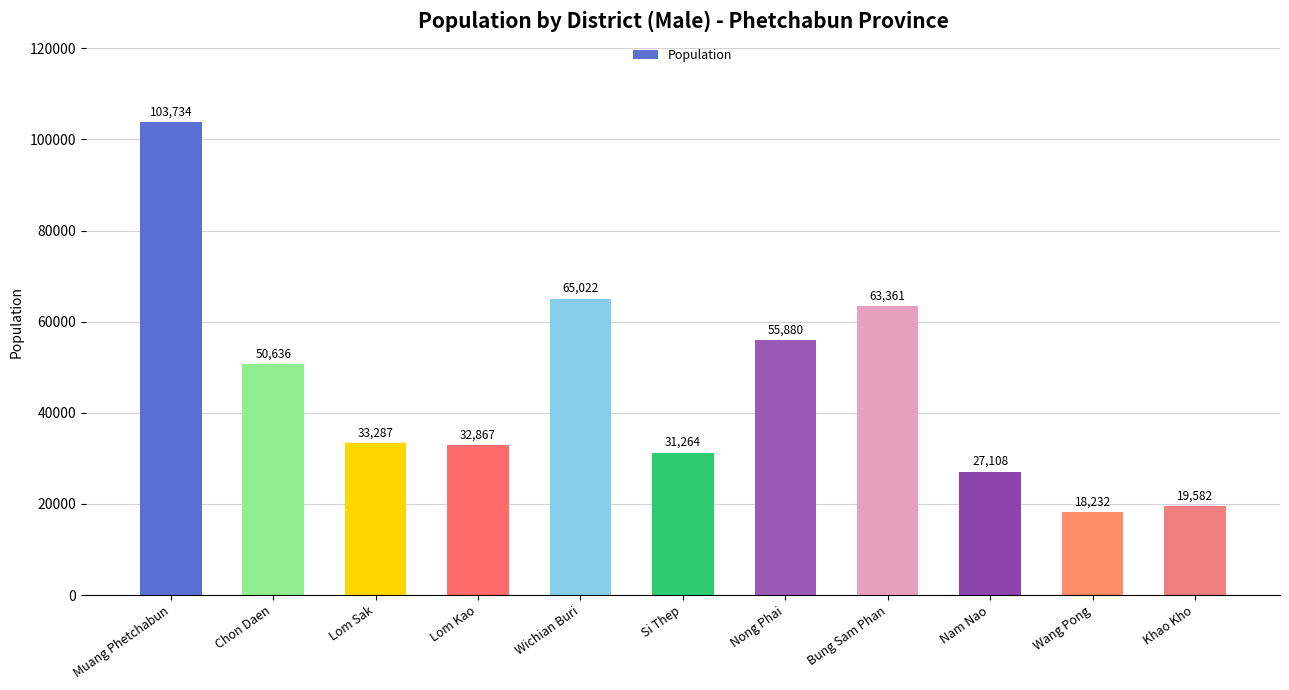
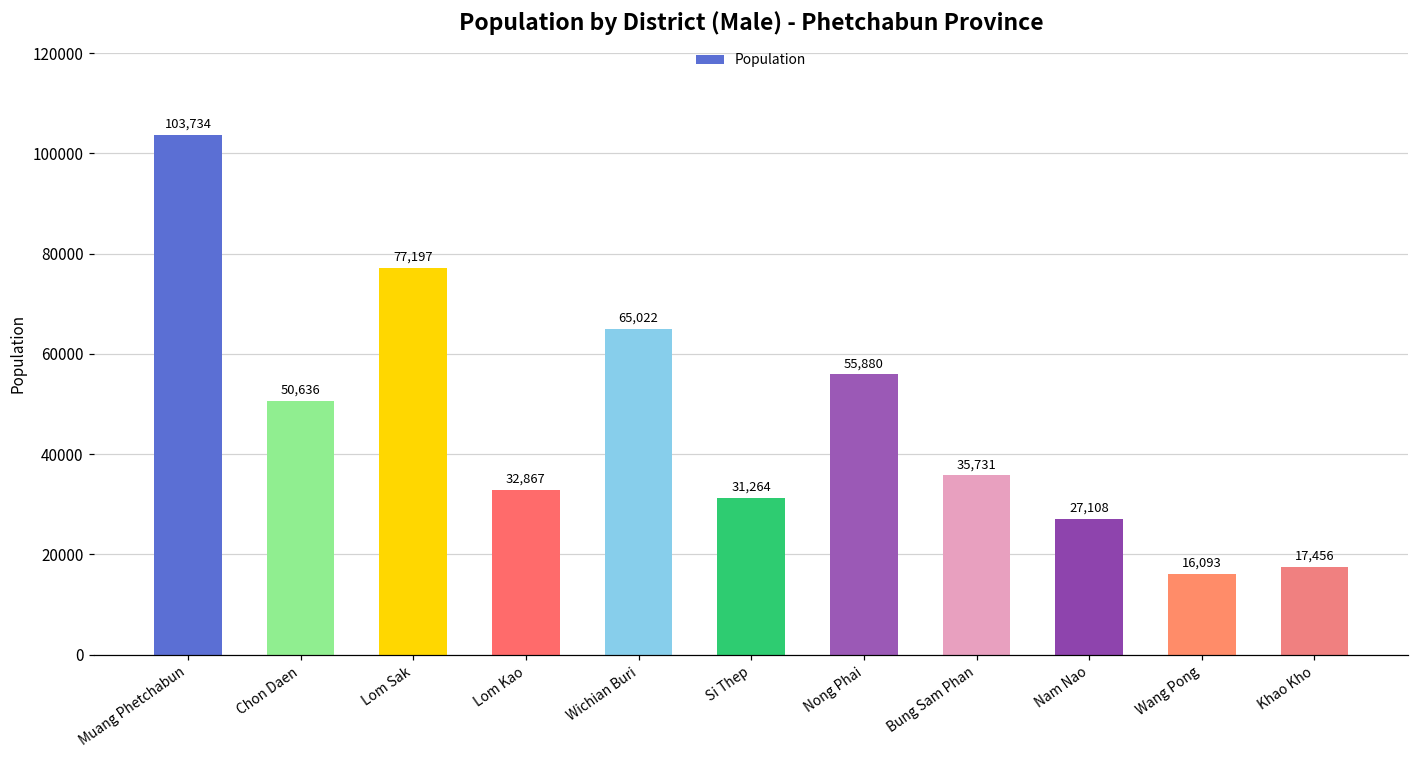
Lom Sak: 33,287 -> 77,197
Bung Sam Phan: 63,361 -> 35,731
Wang Pong: 18,232 -> 16,093
Khao Kho: 19,582 -> 17,456
